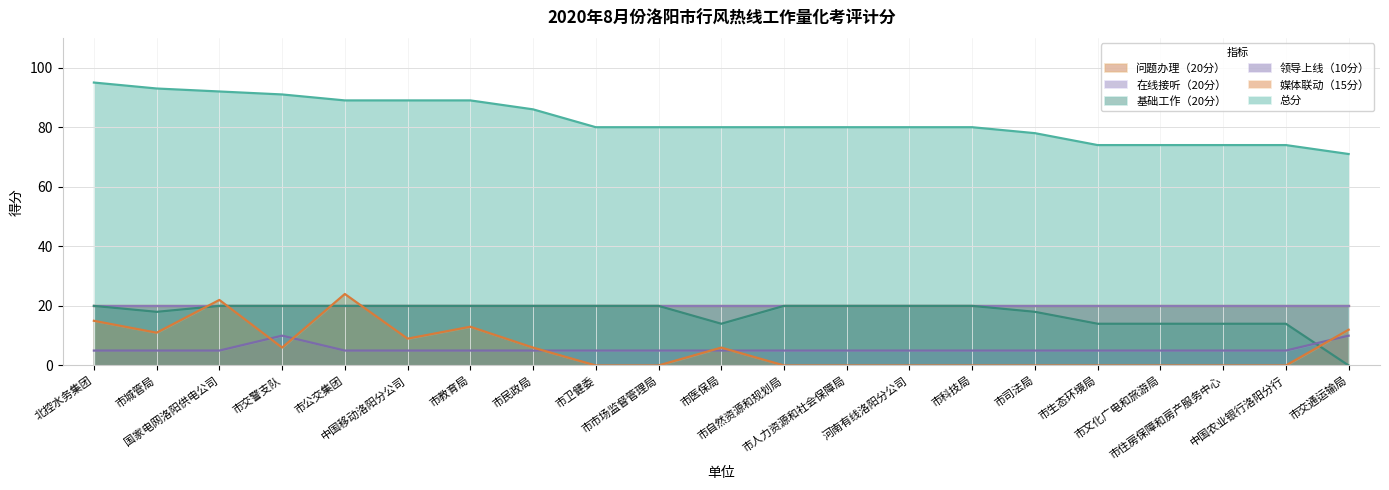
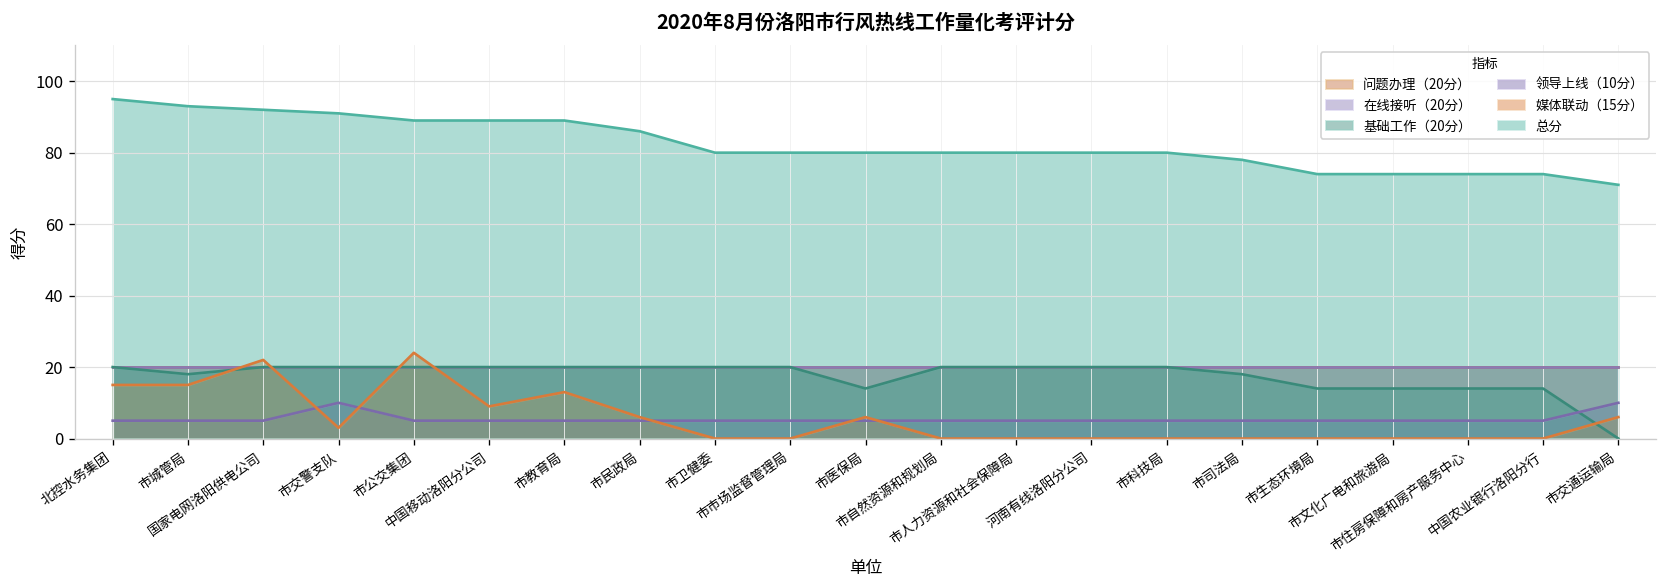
媒体联动（15分）, 市城管局: 11 -> 15
媒体联动（15分）, 市交警支队: 6 -> 3
媒体联动（15分）, 市交通运输局: 12 -> 6
